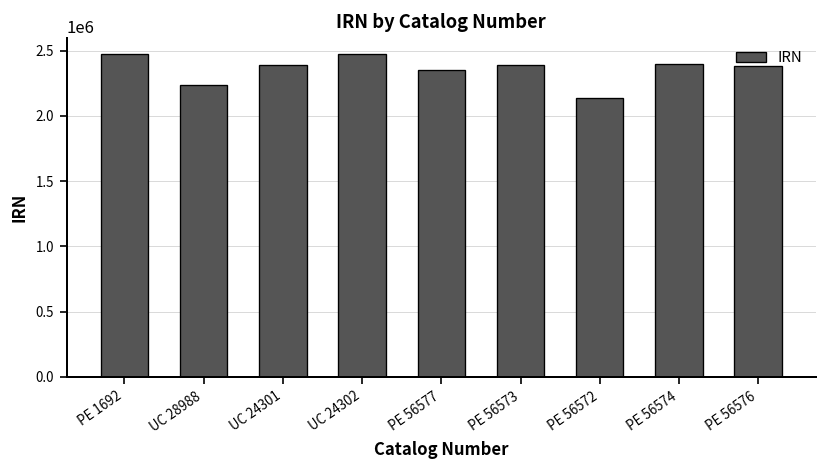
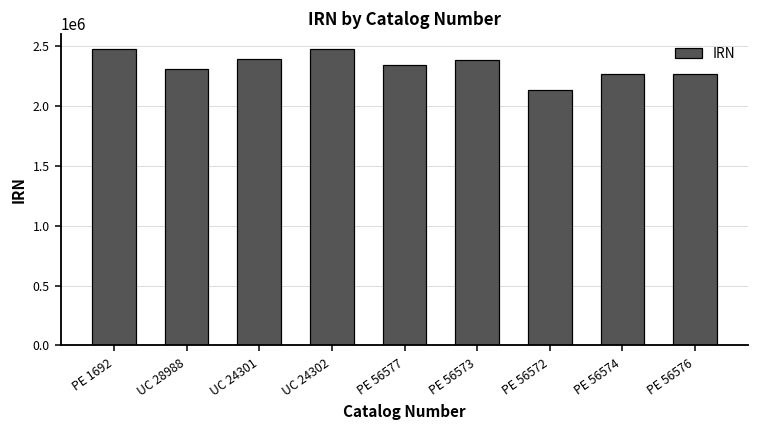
UC 28988: 2240000 -> 2310000
PE 56574: 2400000 -> 2270000
PE 56576: 2380000 -> 2270000
